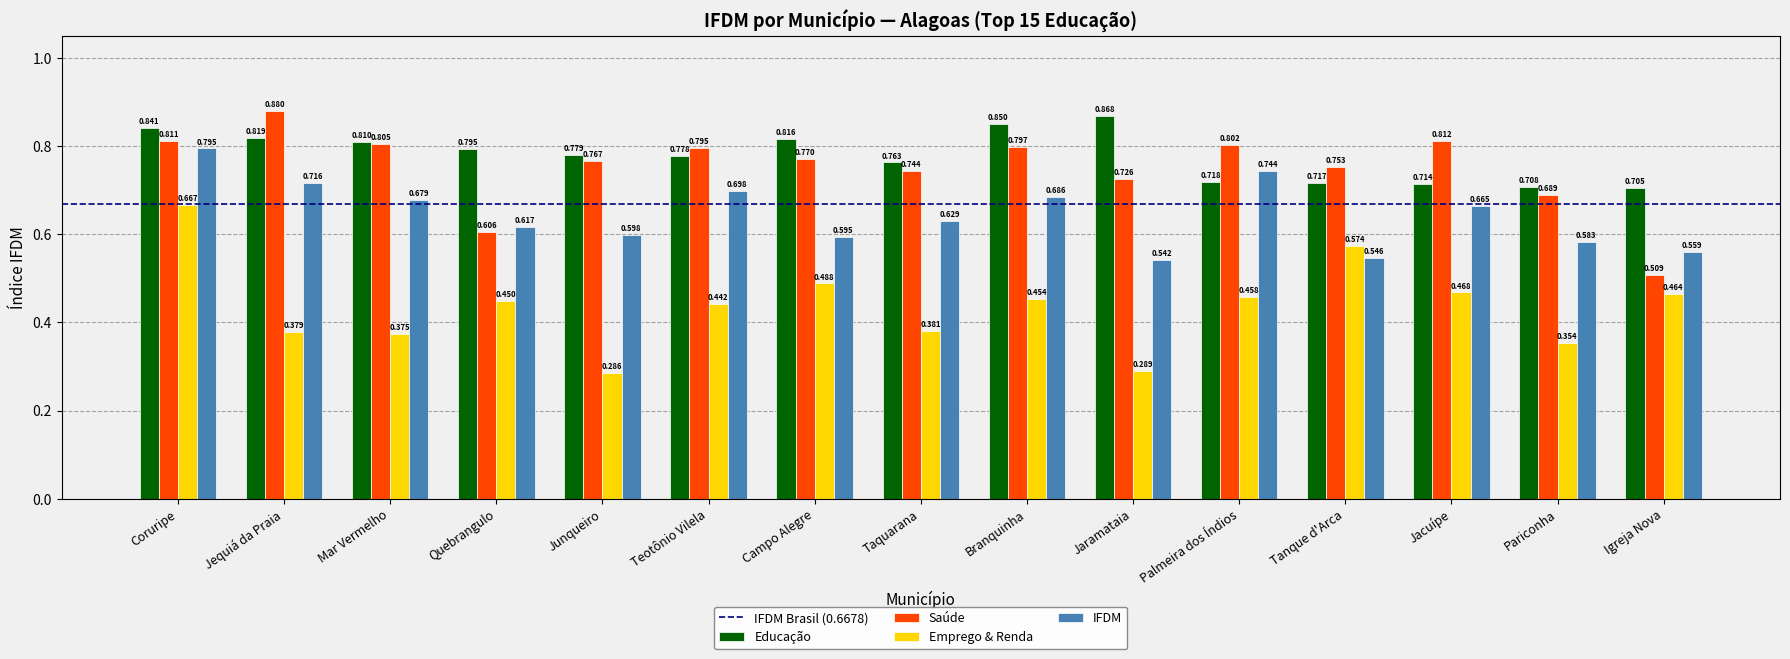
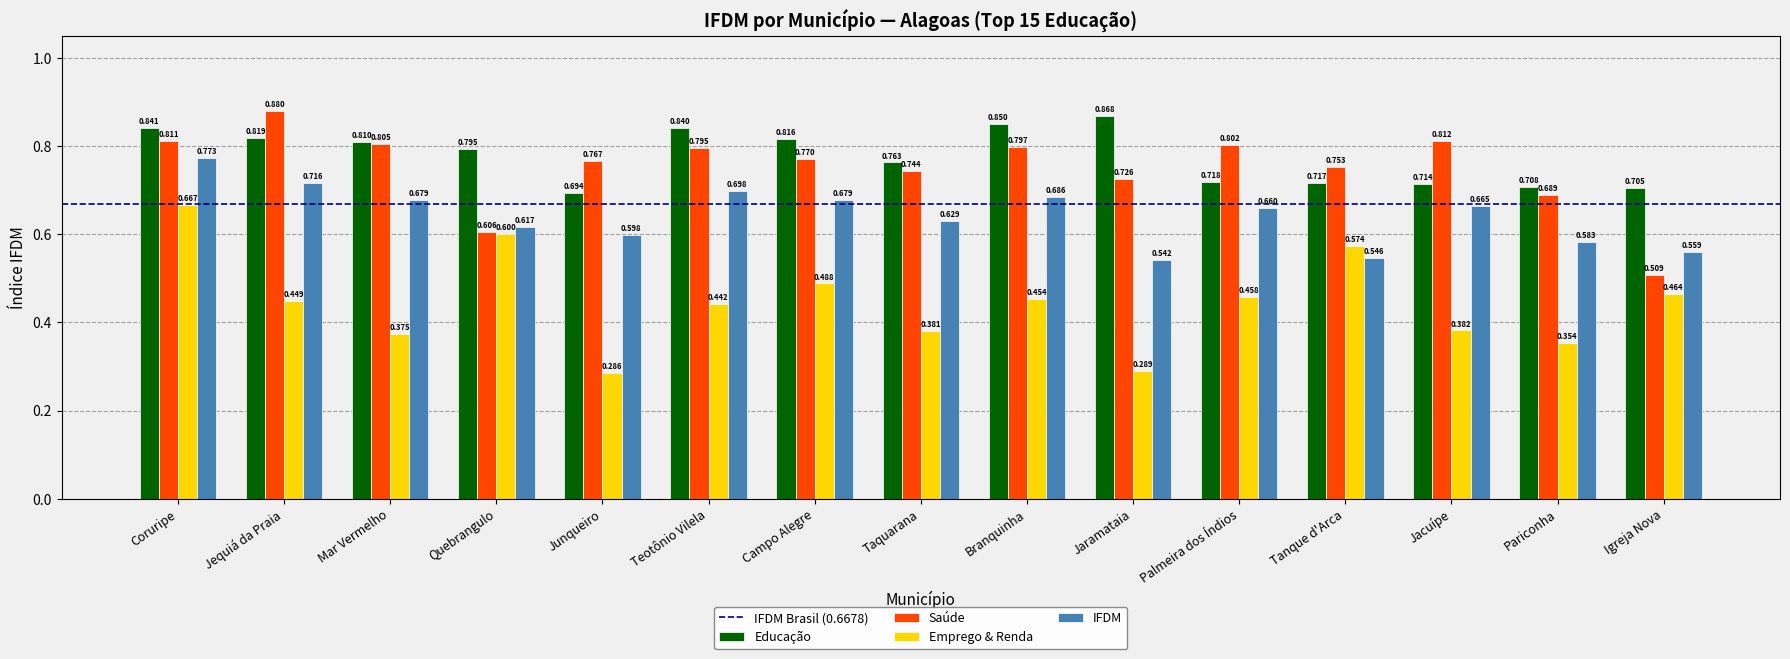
IFDM, Coruripe: 0.795 -> 0.773
Emprego & Renda, Jequiá da Praia: 0.379 -> 0.449
Emprego & Renda, Quebrangulo: 0.450 -> 0.600
Educação, Junqueiro: 0.779 -> 0.694
Educação, Teotônio Vilela: 0.778 -> 0.840
IFDM, Campo Alegre: 0.595 -> 0.679
IFDM, Palmeira dos Índios: 0.744 -> 0.660
Emprego & Renda, Jacuípe: 0.468 -> 0.382
